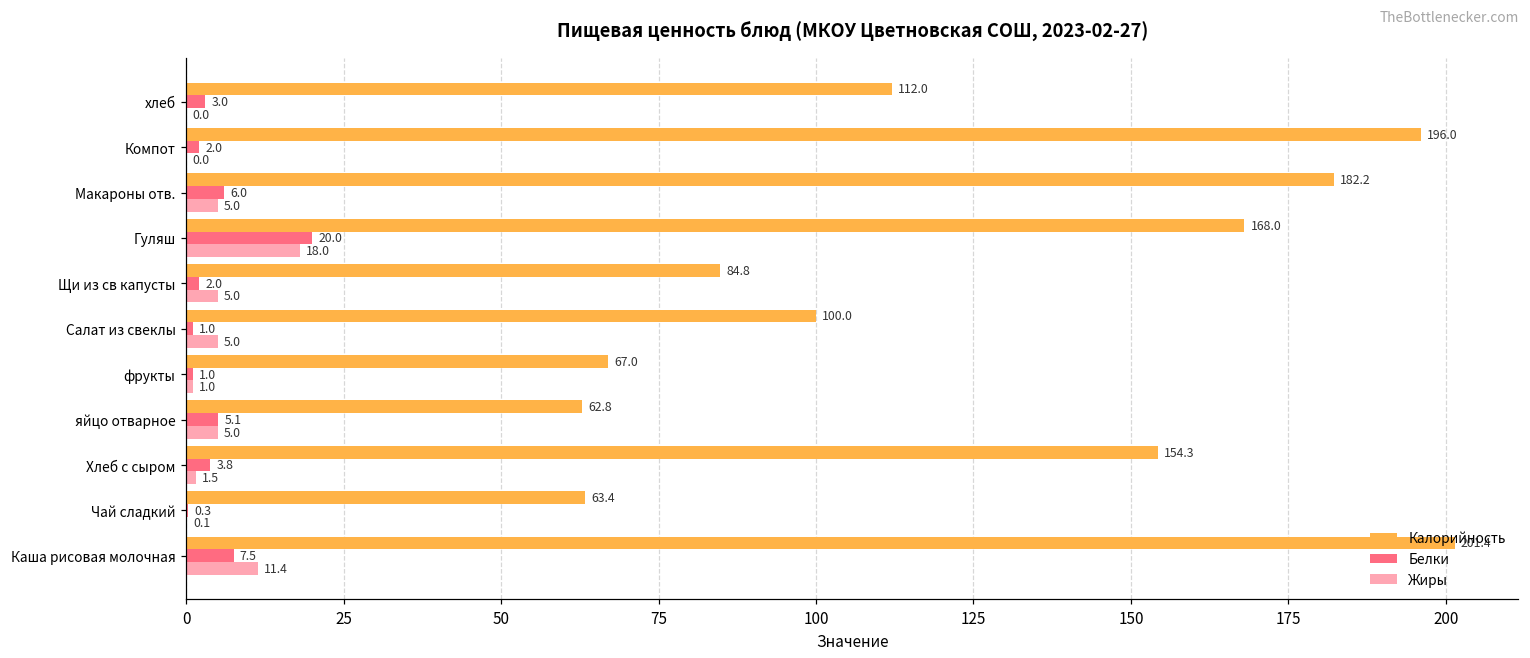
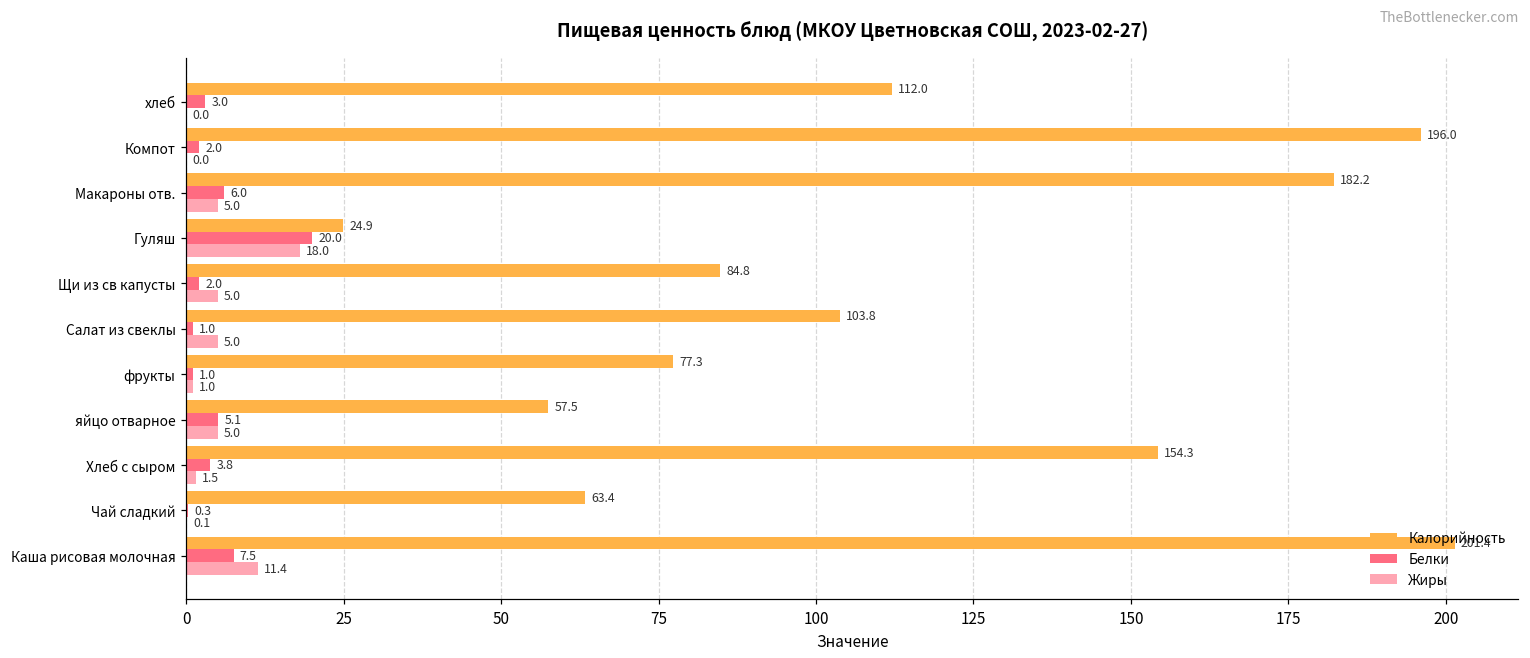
Калорийность, Гуляш: 168.0 -> 24.9
Калорийность, Салат из свеклы: 100.0 -> 103.8
Калорийность, фрукты: 67.0 -> 77.3
Калорийность, яйцо отварное: 62.8 -> 57.5
